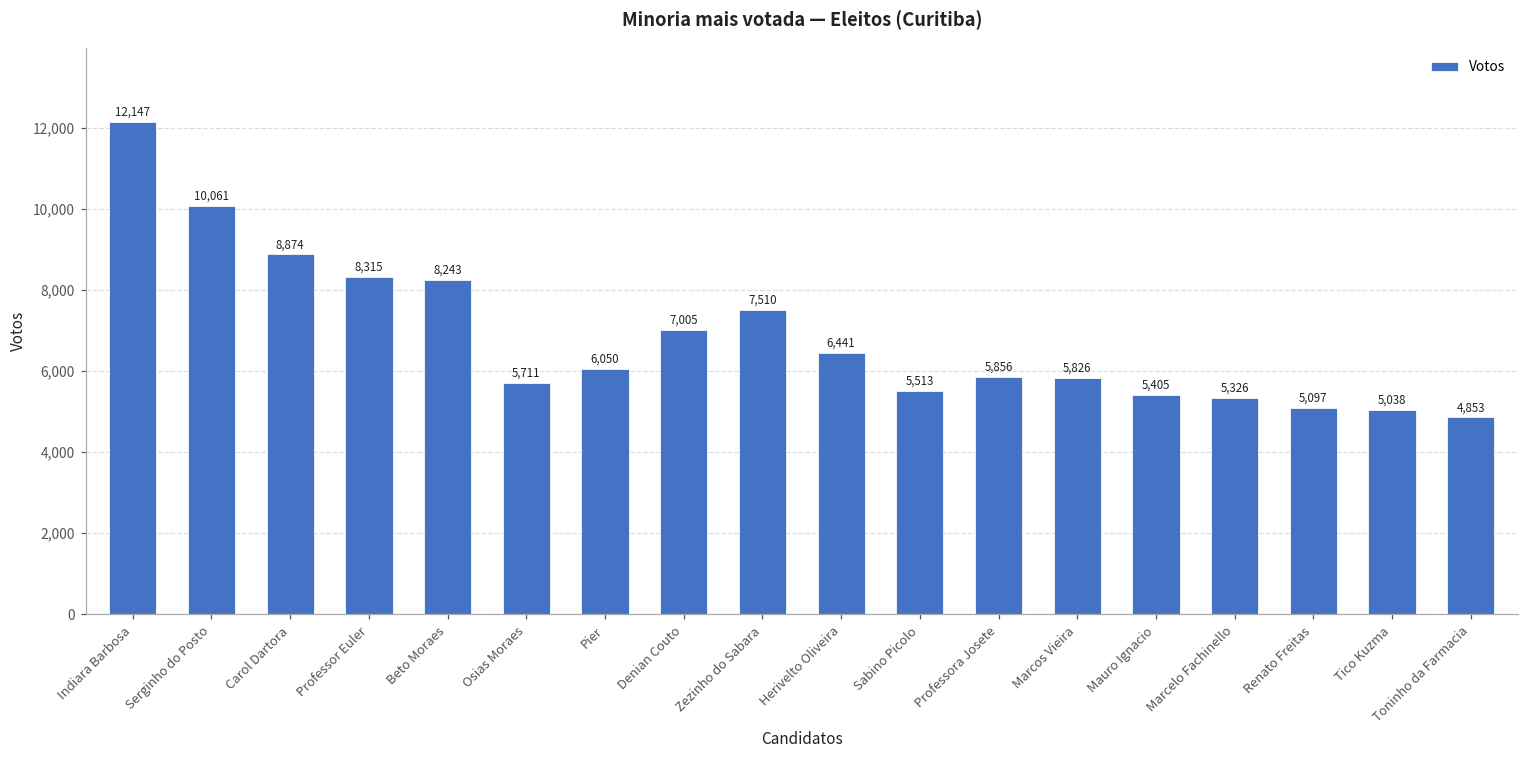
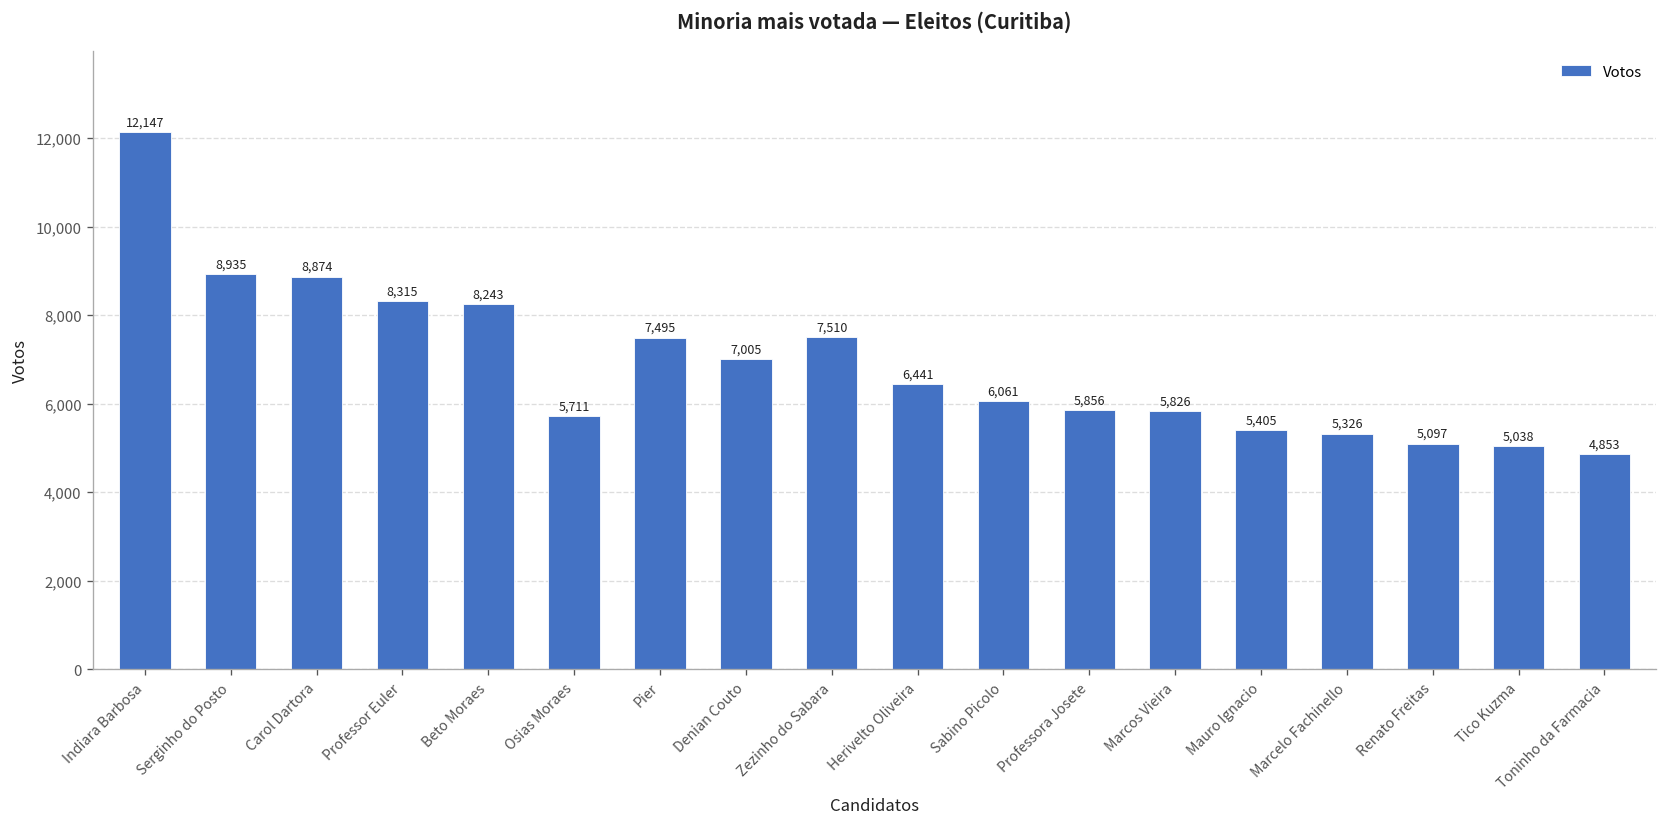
Serginho do Posto: 10,061 -> 8,935
Pier: 6,050 -> 7,495
Sabino Picolo: 5,513 -> 6,061
